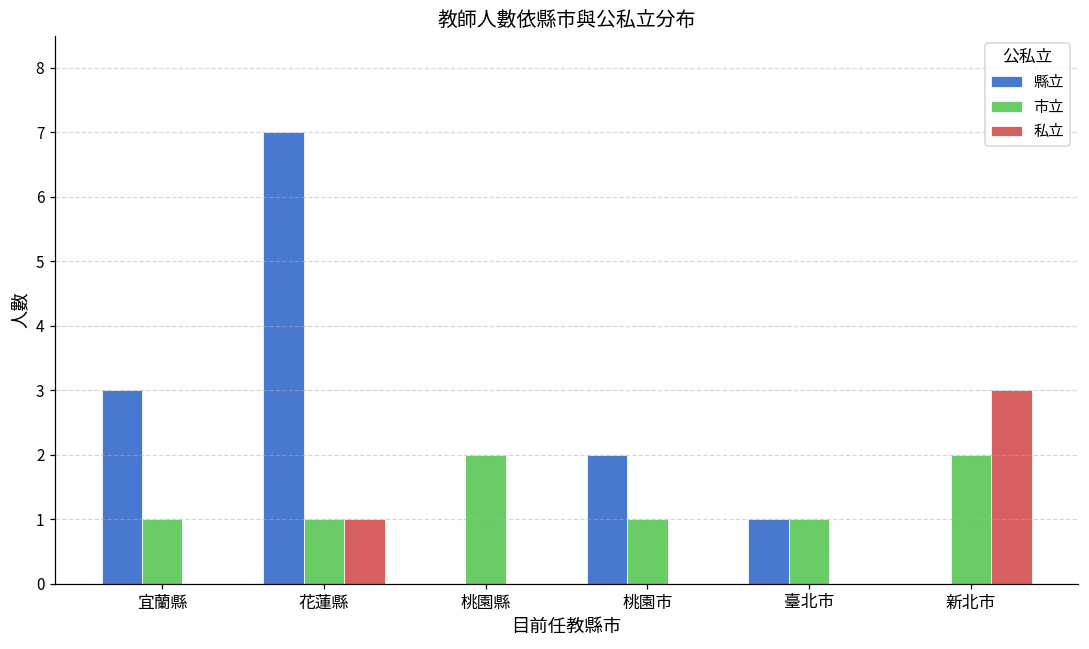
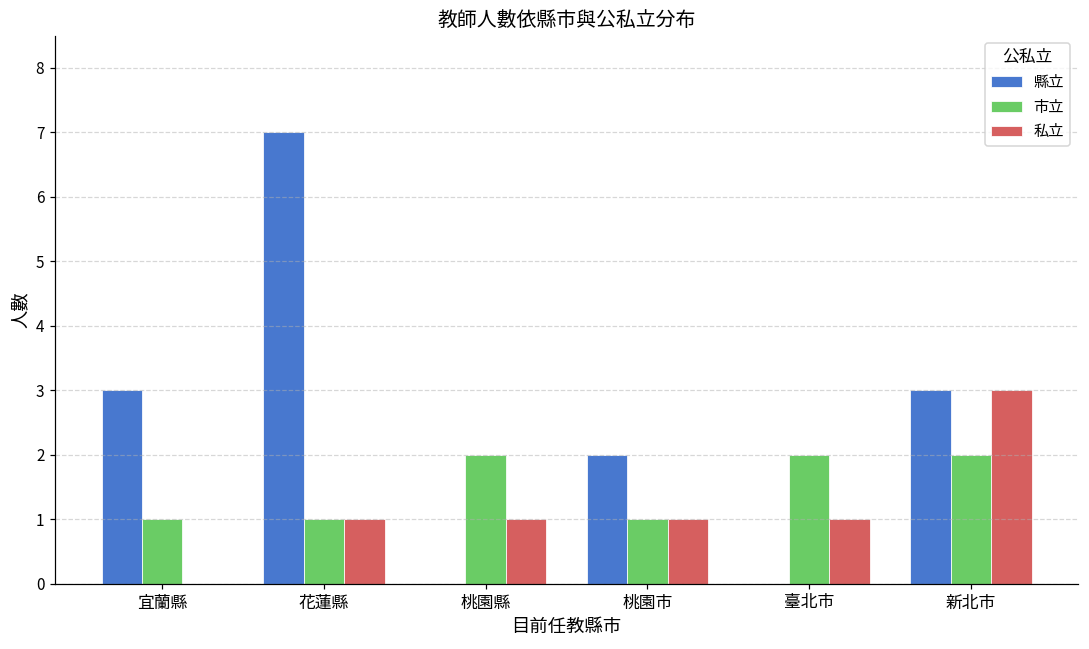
私立, 桃園縣: 0 -> 1
私立, 桃園市: 0 -> 1
縣立, 臺北市: 1 -> 0
市立, 臺北市: 1 -> 2
私立, 臺北市: 0 -> 1
縣立, 新北市: 0 -> 3
